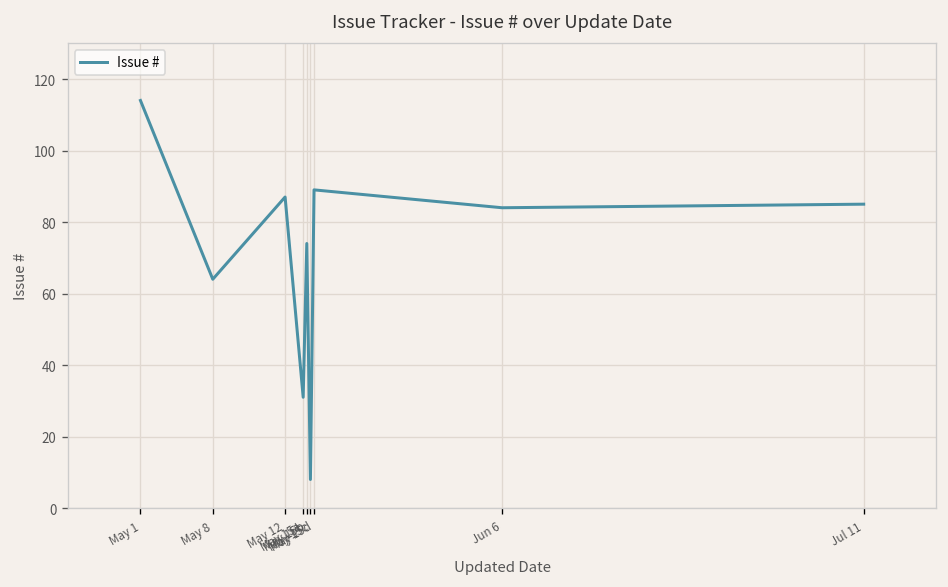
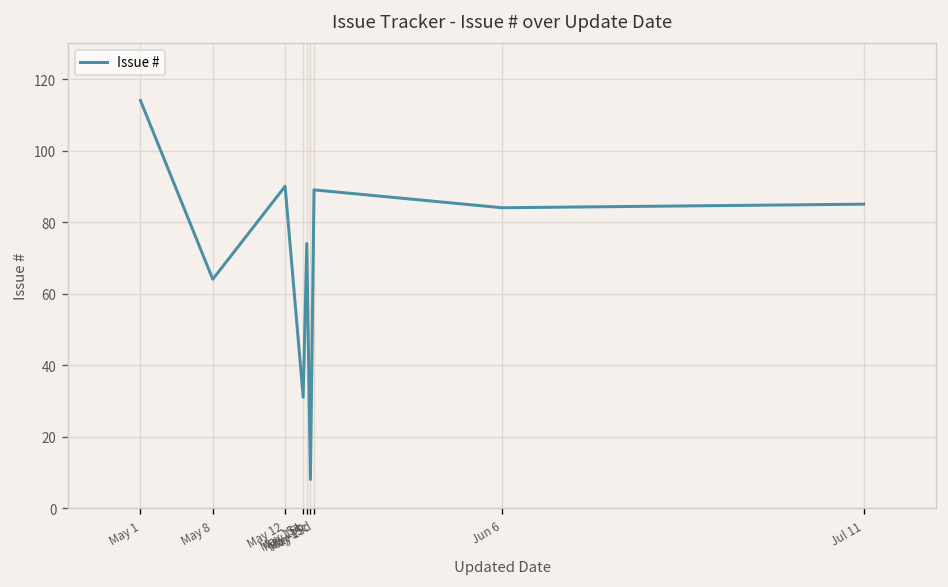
May 12: 87 -> 90
